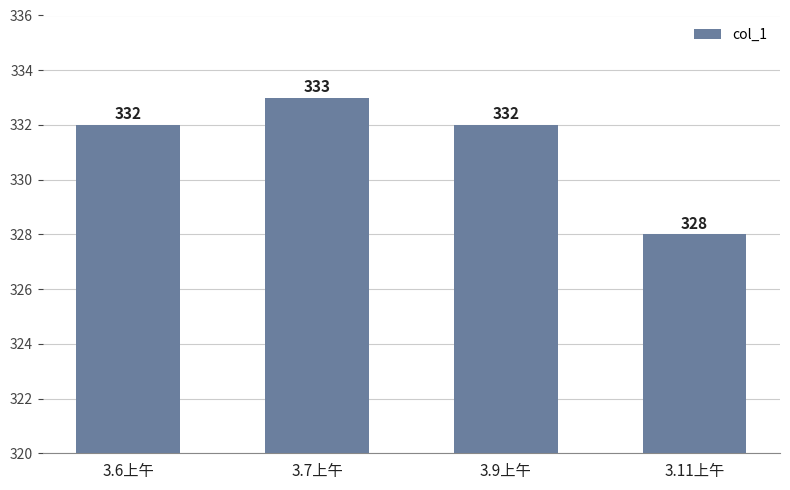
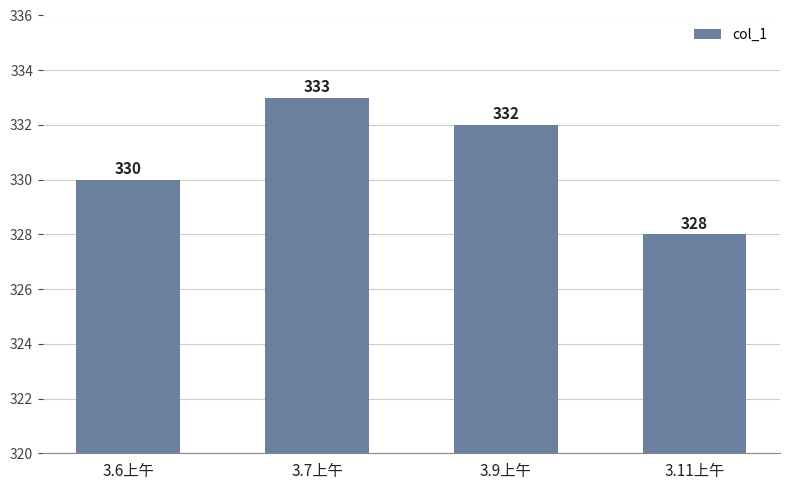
3.6上午: 332 -> 330
